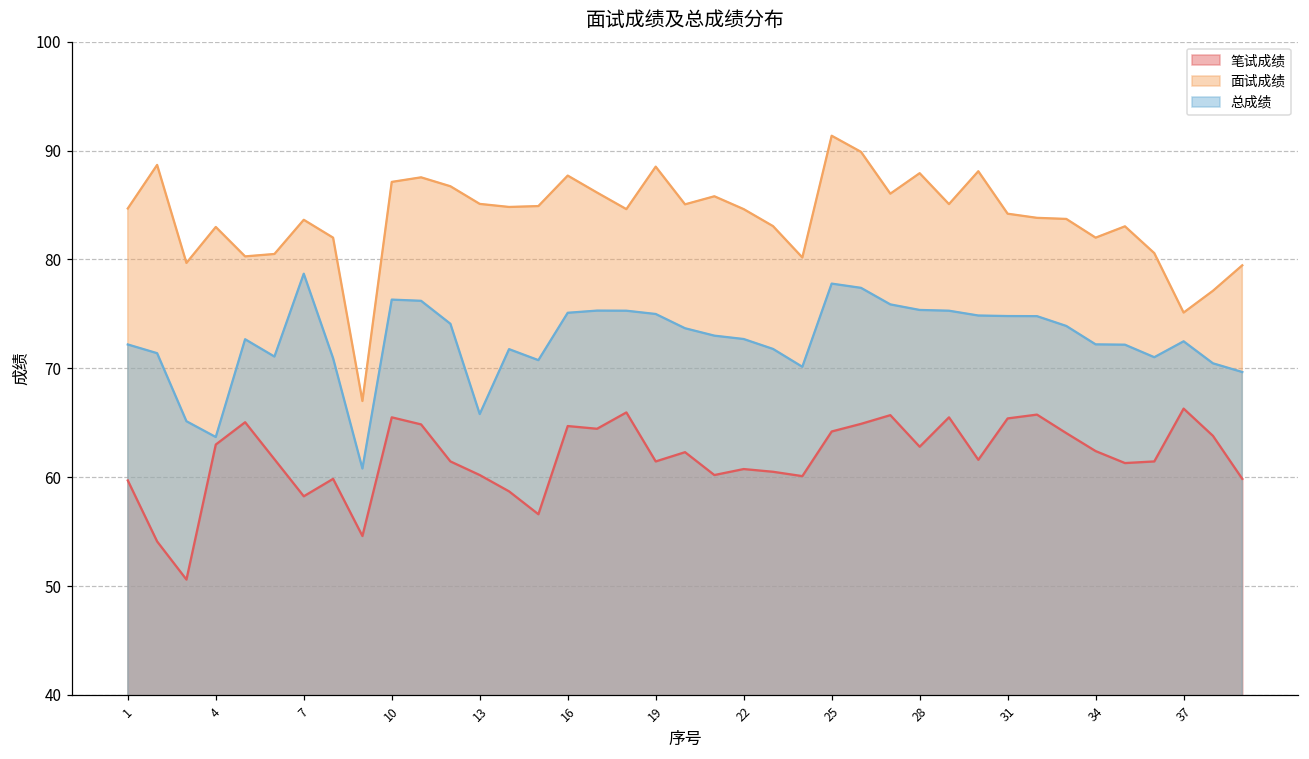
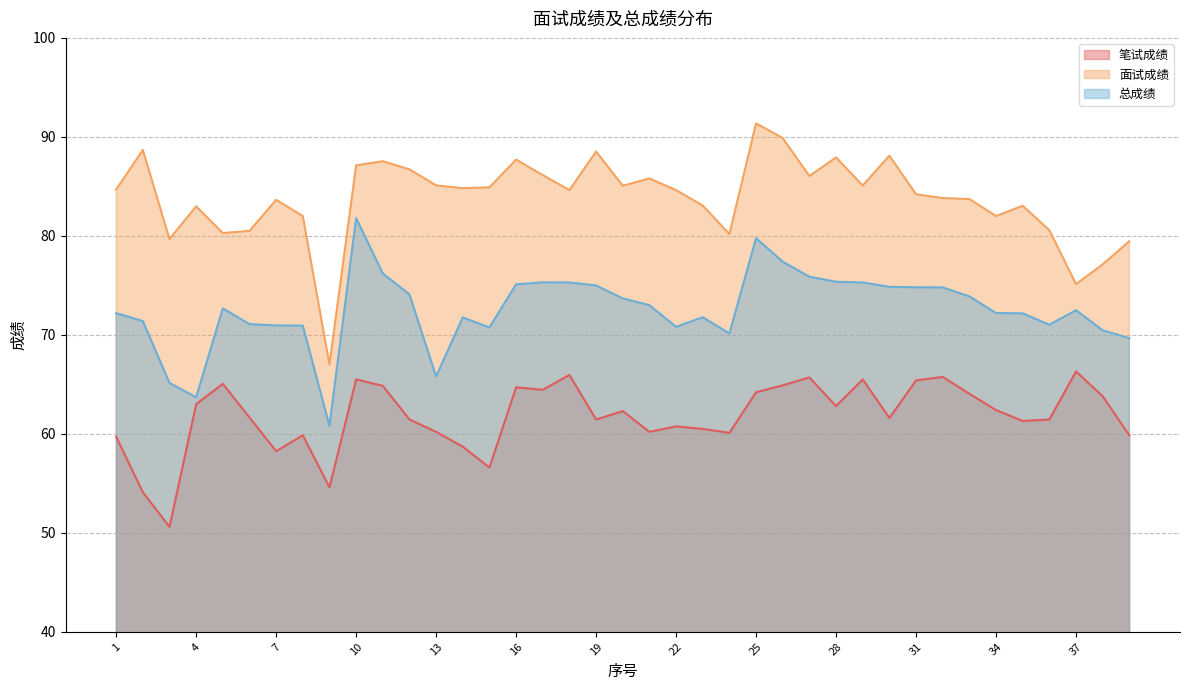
总成绩, 7: 79 -> 71
总成绩, 10: 76 -> 82
总成绩, 22: 73 -> 71
总成绩, 25: 78 -> 80
